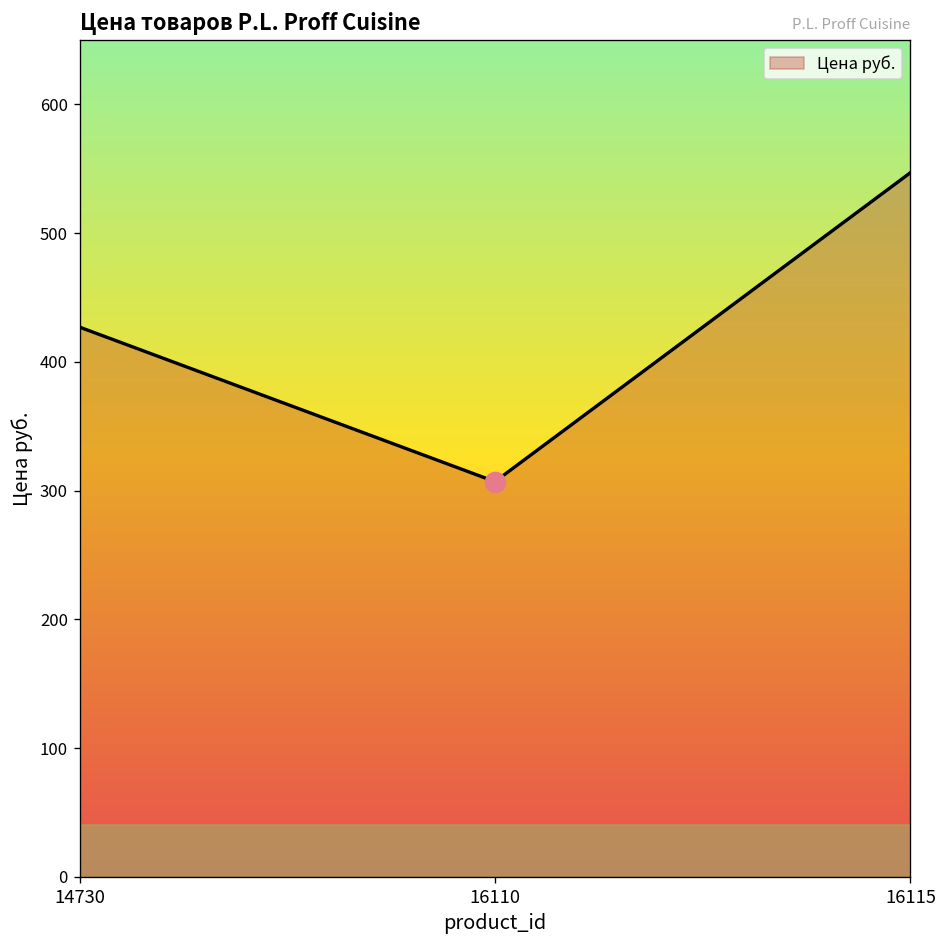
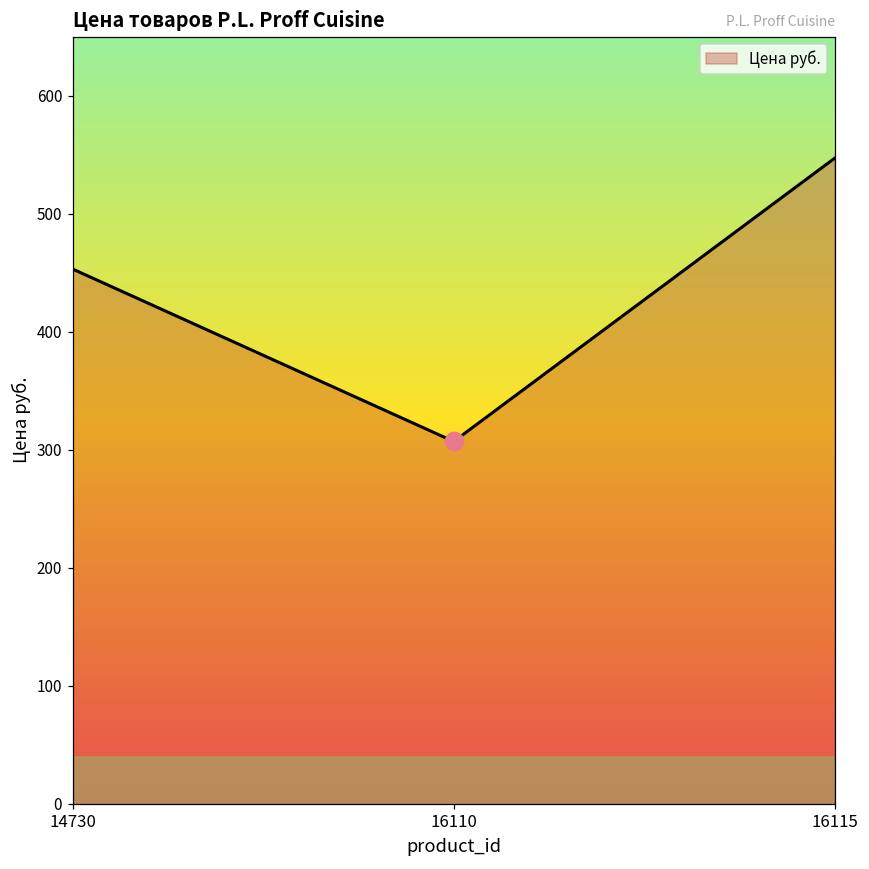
Цена руб., 14730: 427 -> 453
